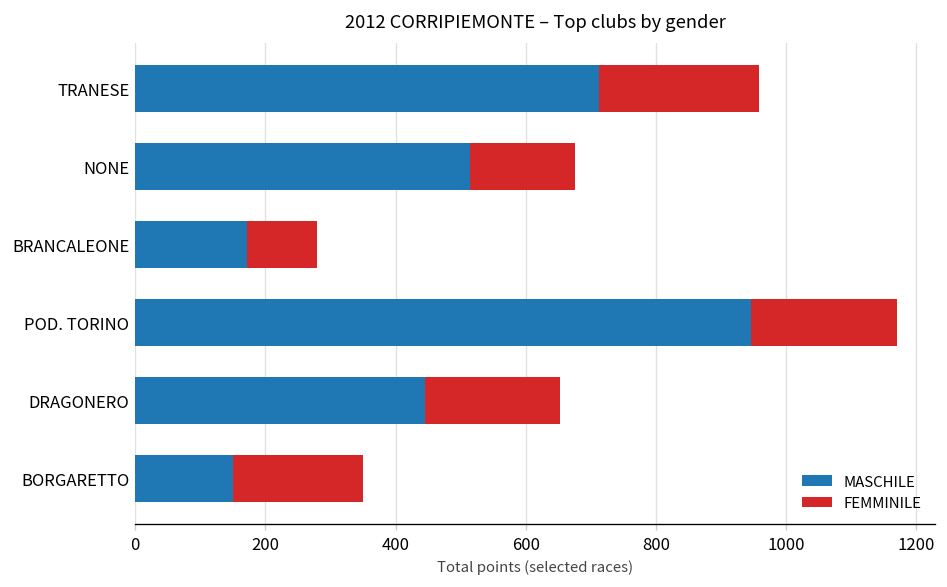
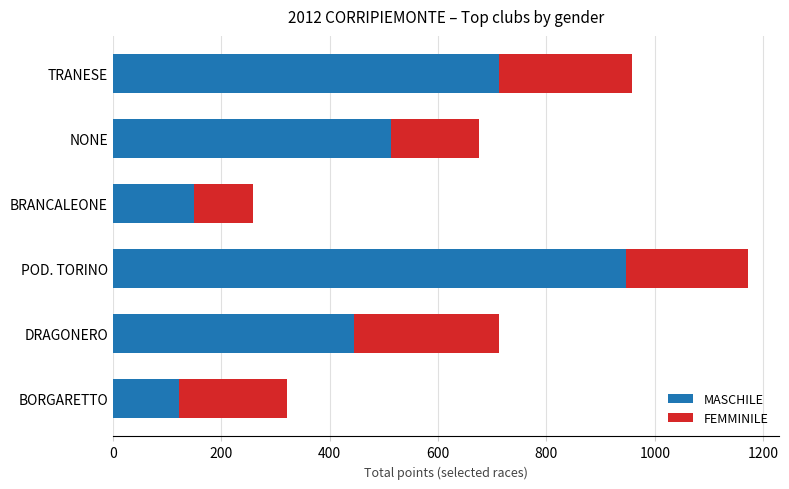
MASCHILE, BRANCALEONE: 170 -> 150
FEMMINILE, DRAGONERO: 210 -> 270
MASCHILE, BORGARETTO: 150 -> 120
